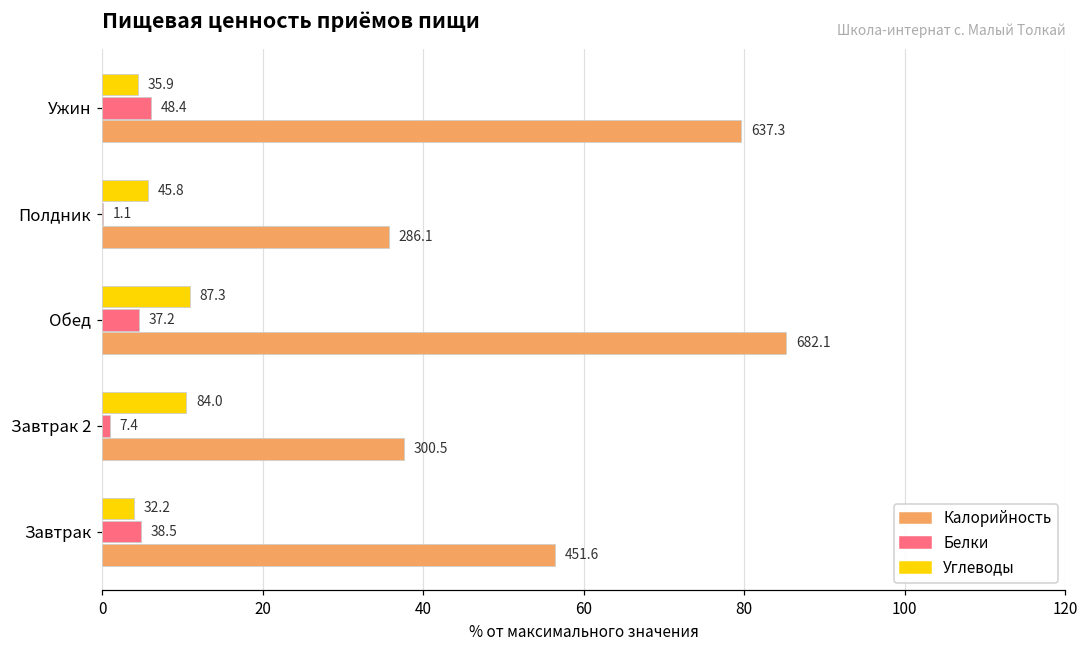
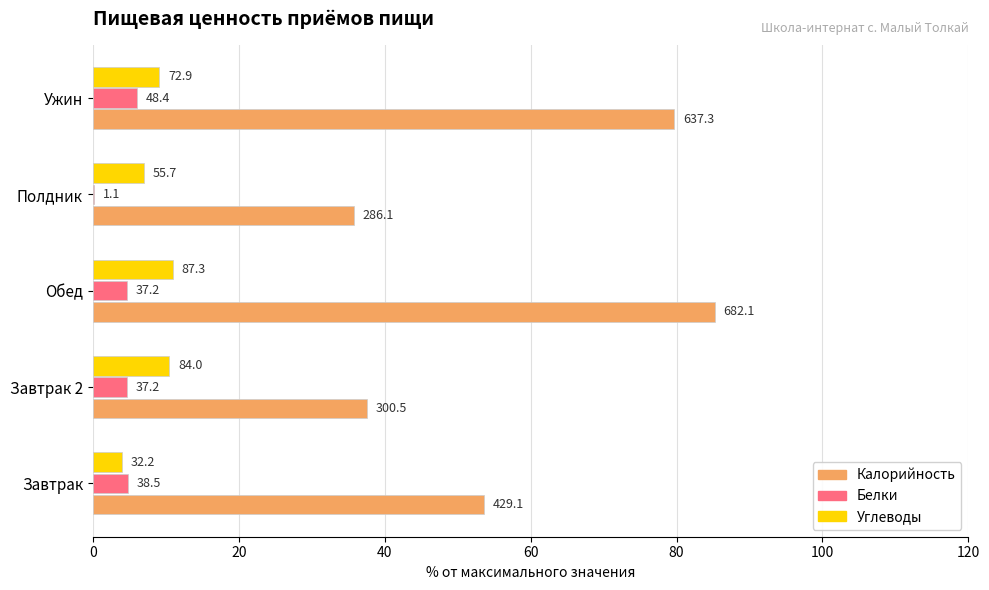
Углеводы, Ужин: 35.9 -> 72.9
Углеводы, Полдник: 45.8 -> 55.7
Белки, Завтрак 2: 7.4 -> 37.2
Калорийность, Завтрак: 451.6 -> 429.1
